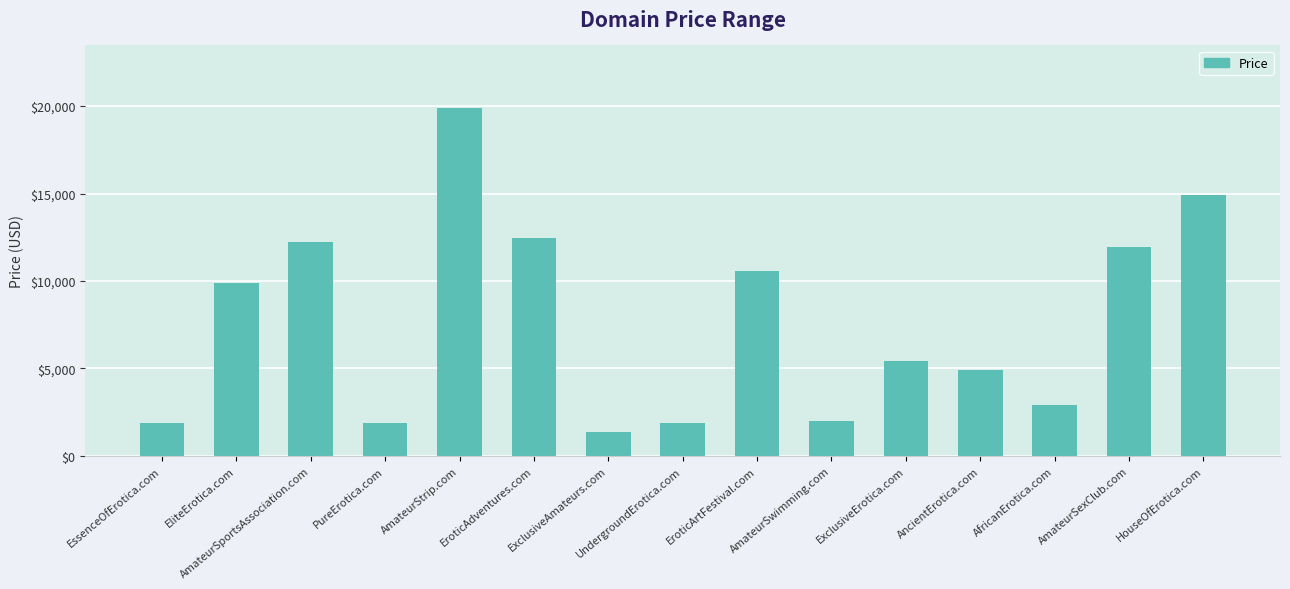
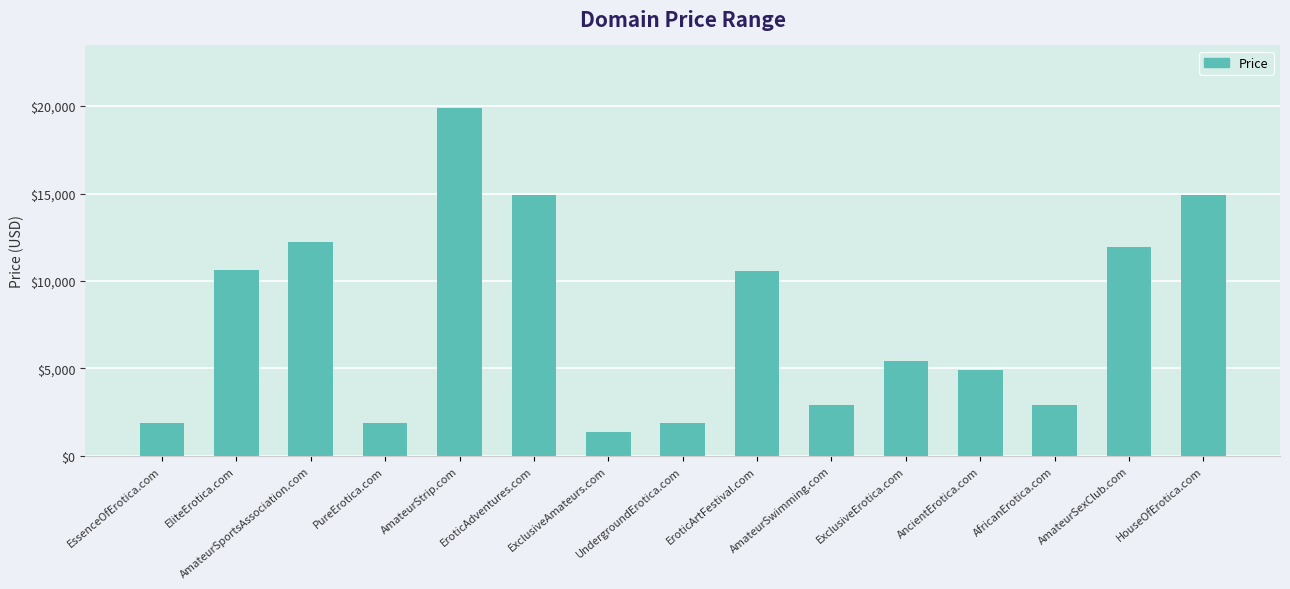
EliteErotica.com: $9,900 -> $10,600
EroticAdventures.com: $12,500 -> $14,900
AmateurSwimming.com: $2,000 -> $2,900
